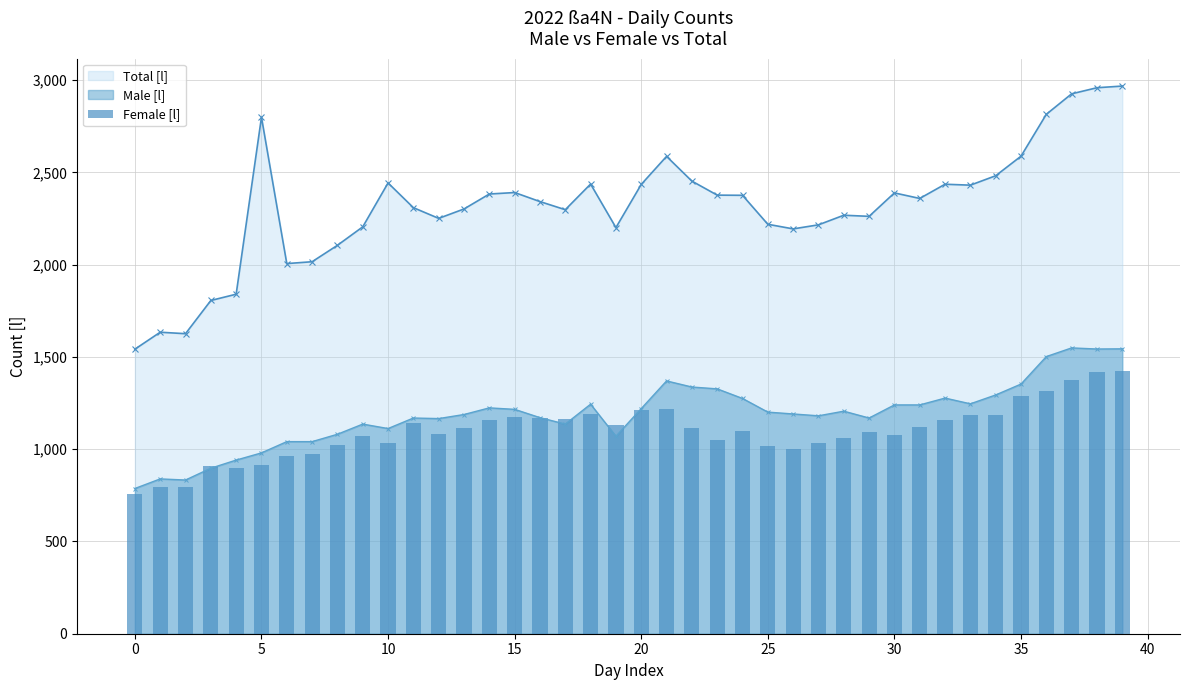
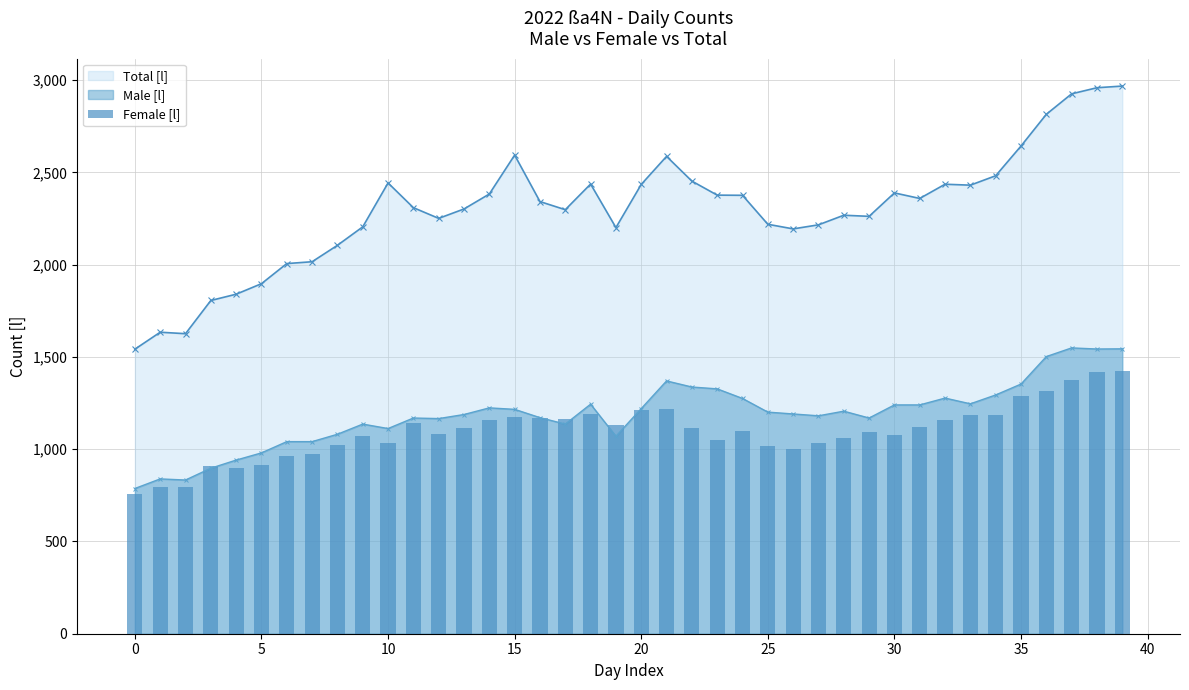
Total [l], 5: 2,800 -> 1,900
Total [l], 15: 2,390 -> 2,590
Total [l], 35: 2,590 -> 2,640
